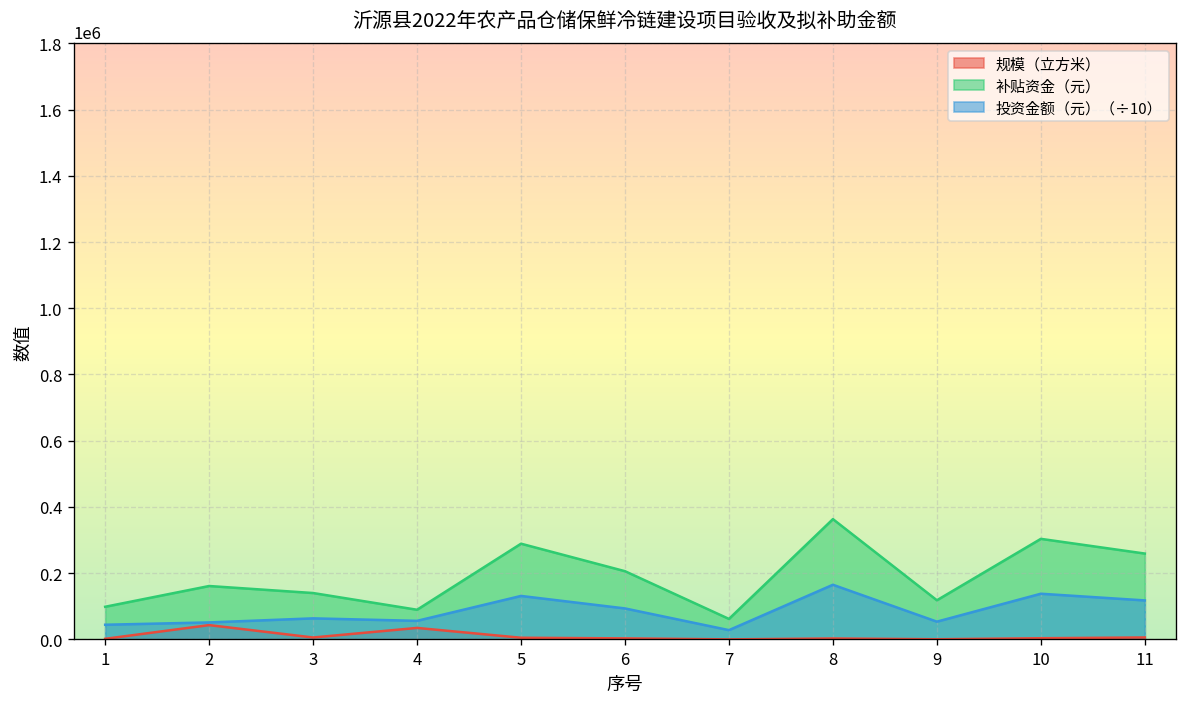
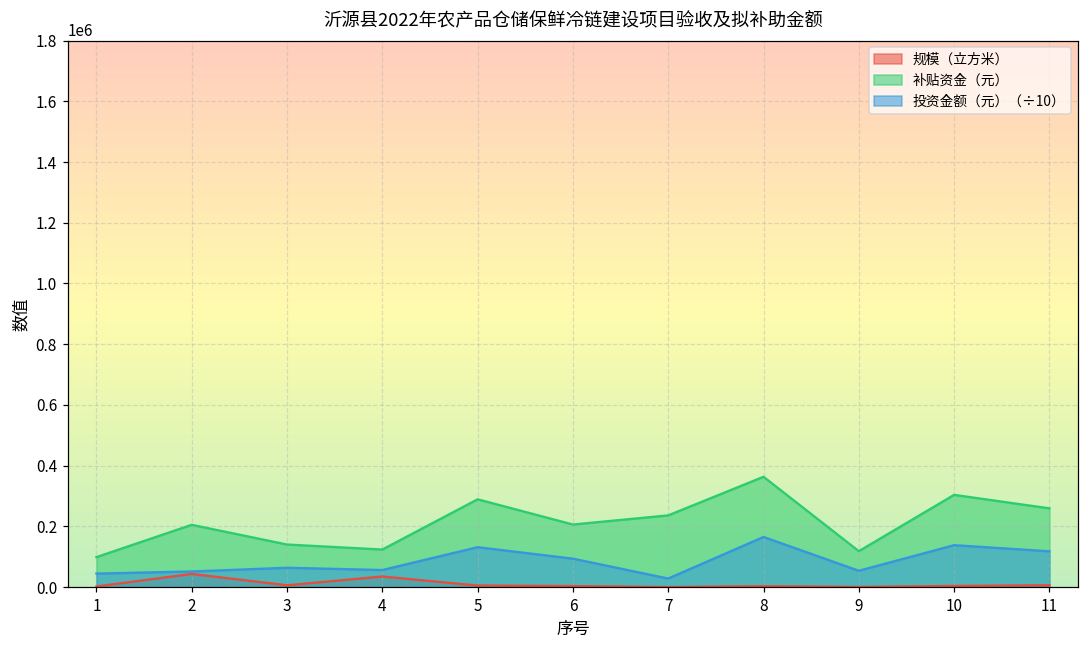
补贴资金（元）, 2: 160000 -> 210000
补贴资金（元）, 4: 90000 -> 120000
补贴资金（元）, 7: 60000 -> 240000
